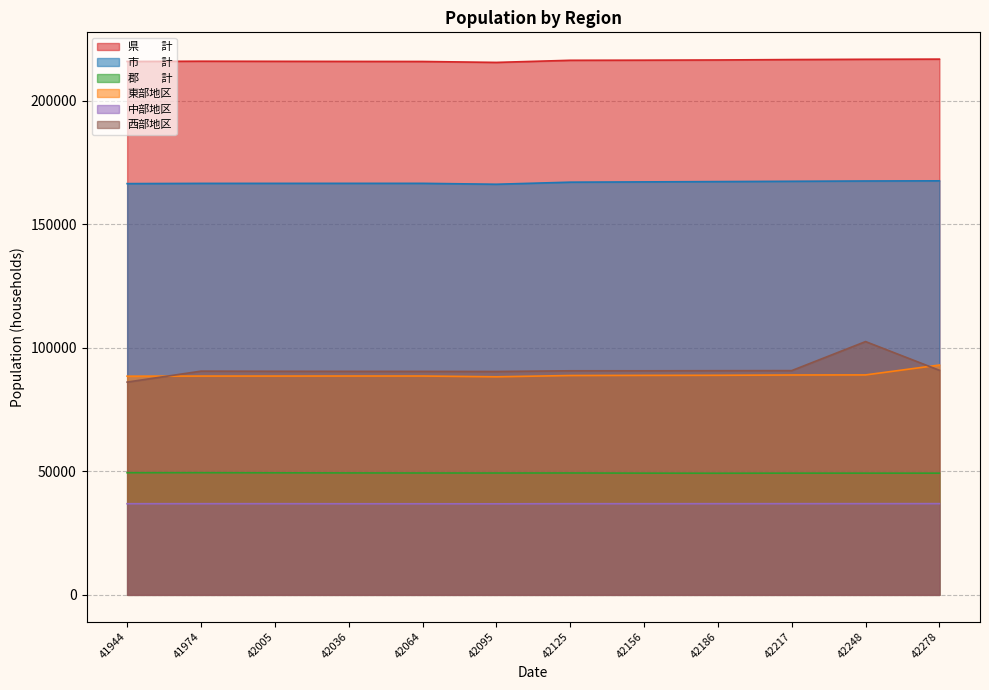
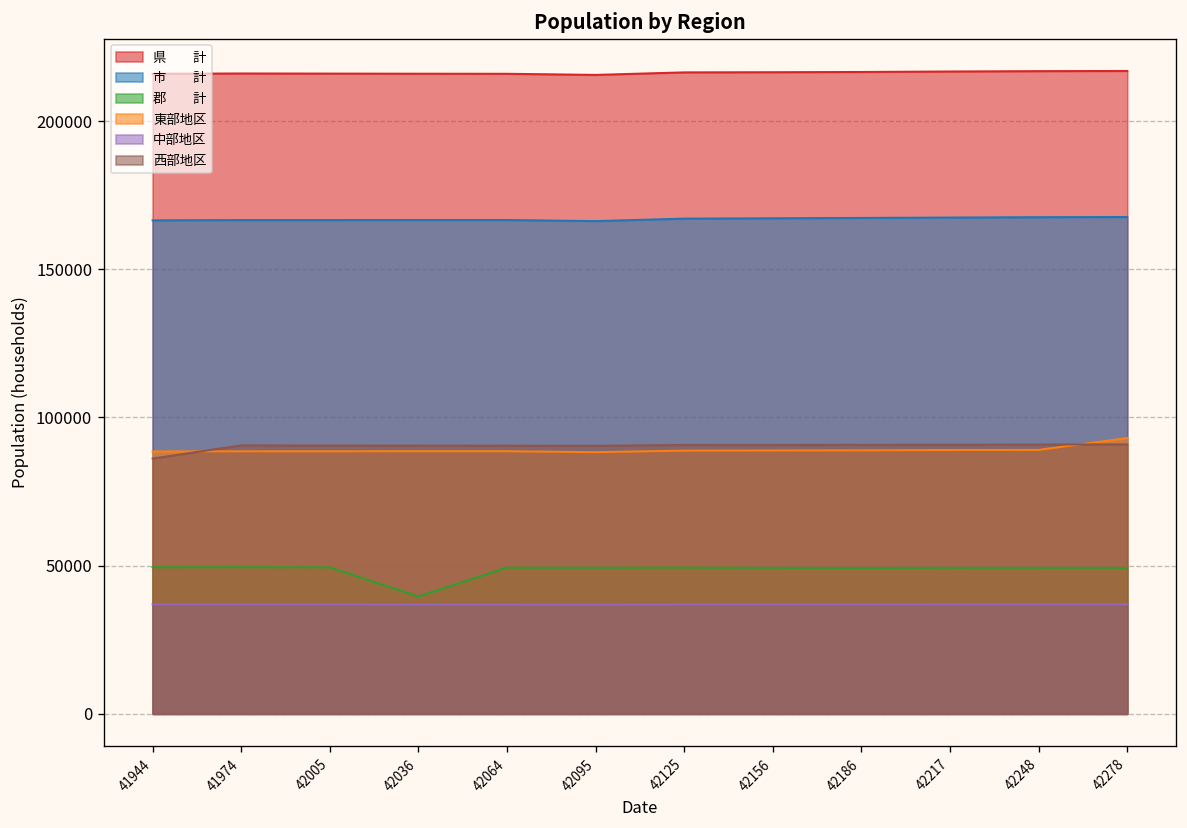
郡 計, 42036: 49000 -> 40000
西部地区, 42248: 103000 -> 91000
